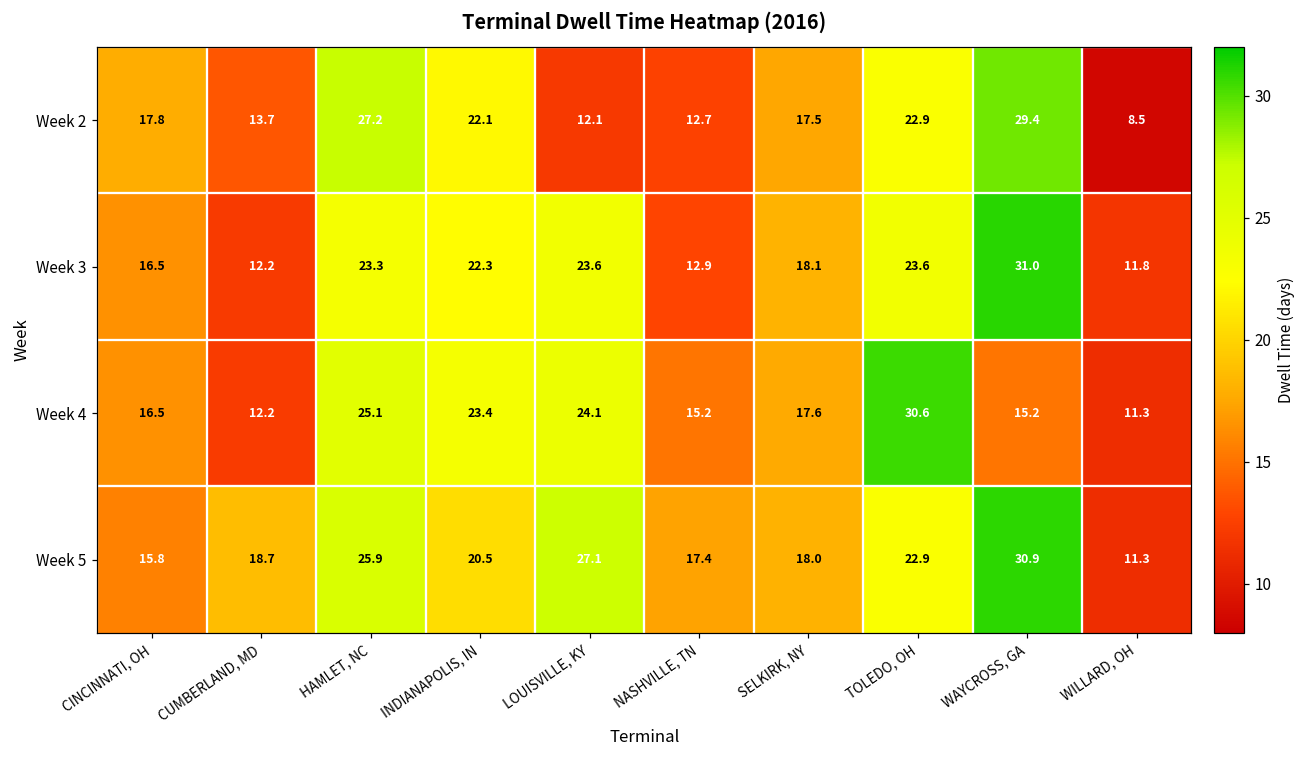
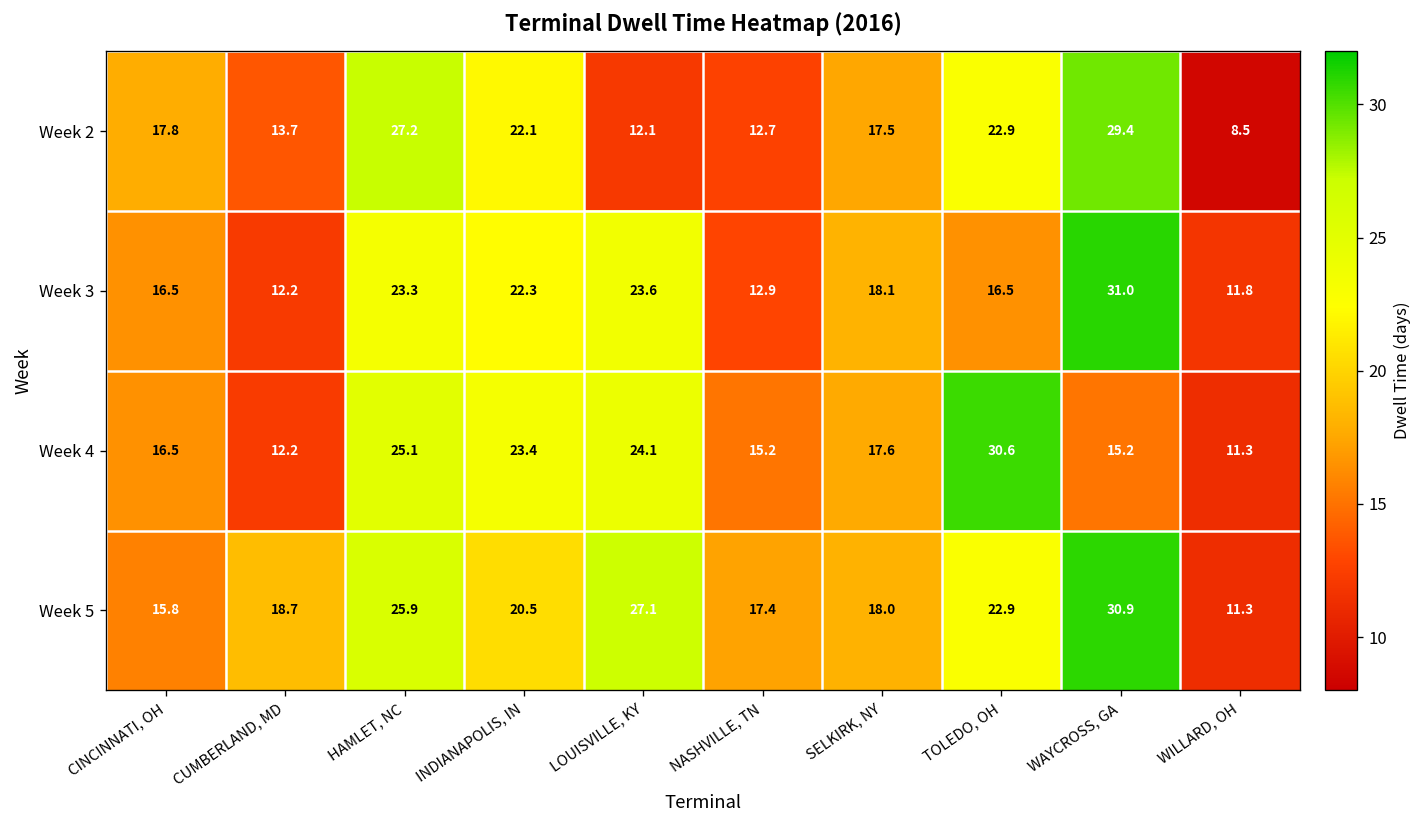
Week 3, TOLEDO, OH: 23.6 -> 16.5
